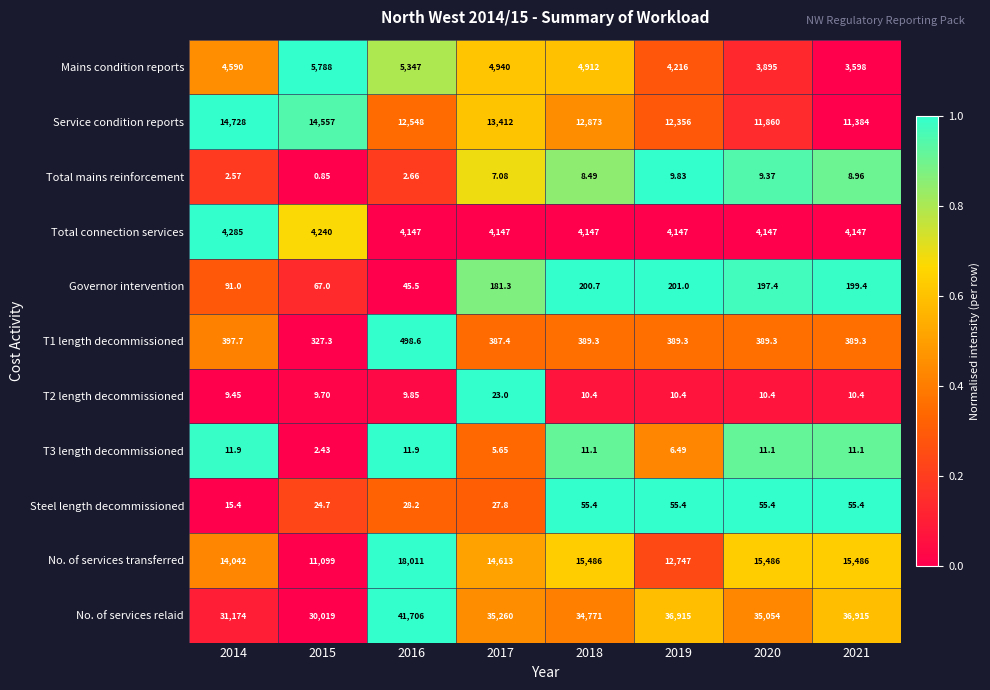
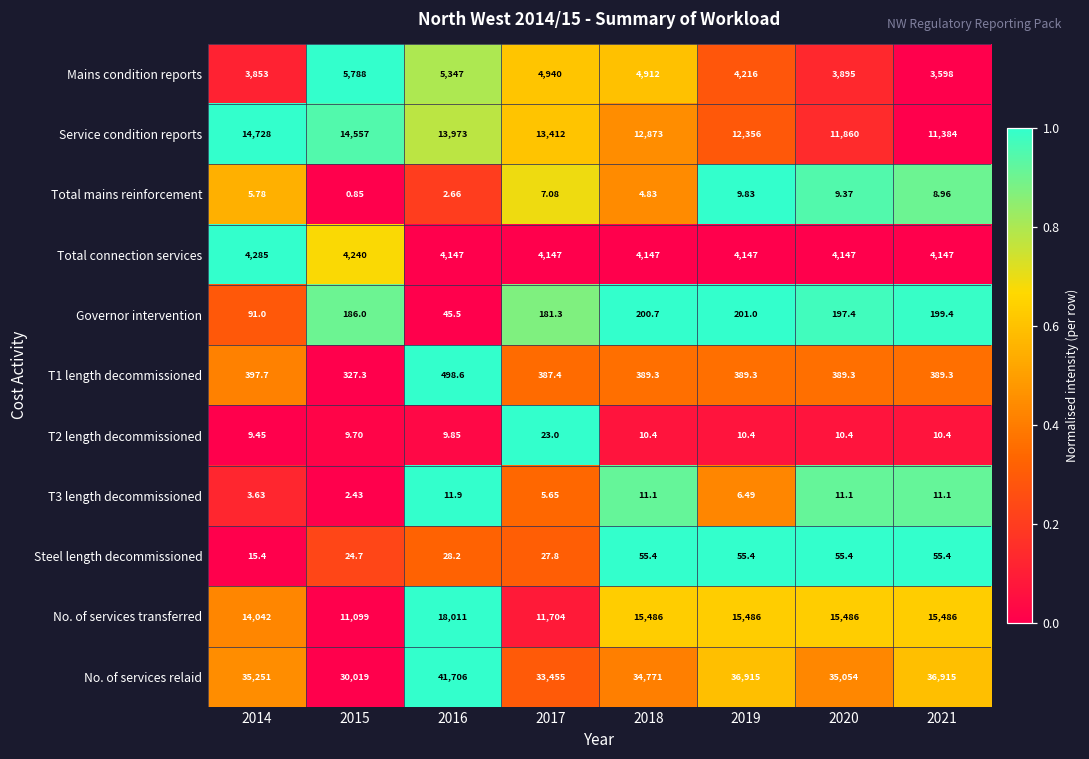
Mains condition reports, 2014: 4,590 -> 3,853
Service condition reports, 2016: 12,548 -> 13,973
Total mains reinforcement, 2014: 2.57 -> 5.78
Total mains reinforcement, 2018: 8.49 -> 4.83
Governor intervention, 2015: 67.0 -> 186.0
T3 length decommissioned, 2014: 11.9 -> 3.63
No. of services transferred, 2017: 14,613 -> 11,704
No. of services transferred, 2019: 12,747 -> 15,486
No. of services relaid, 2014: 31,174 -> 35,251
No. of services relaid, 2017: 35,260 -> 33,455
